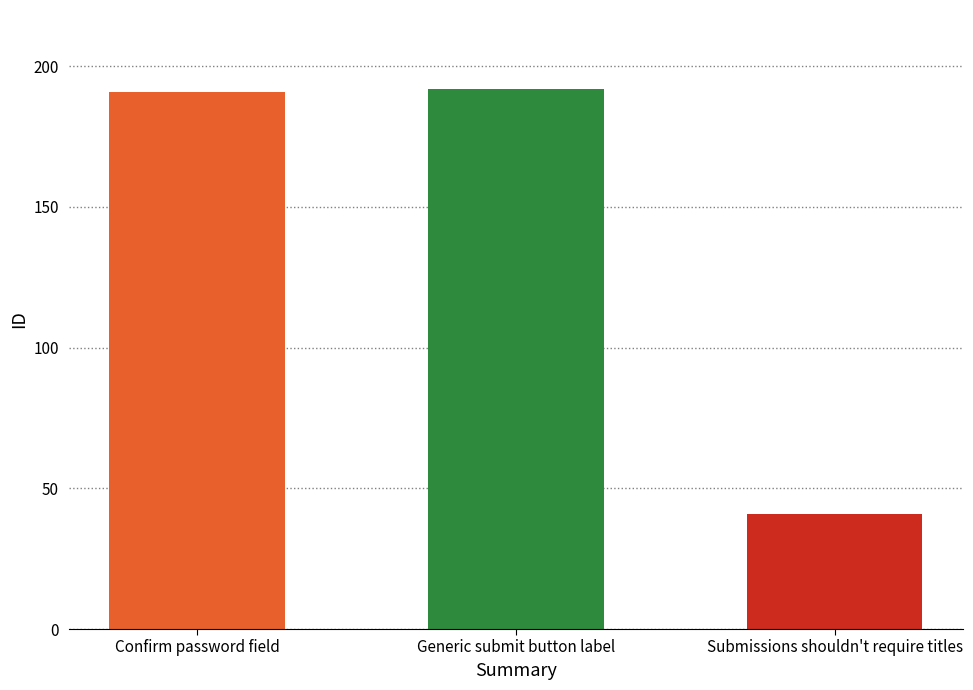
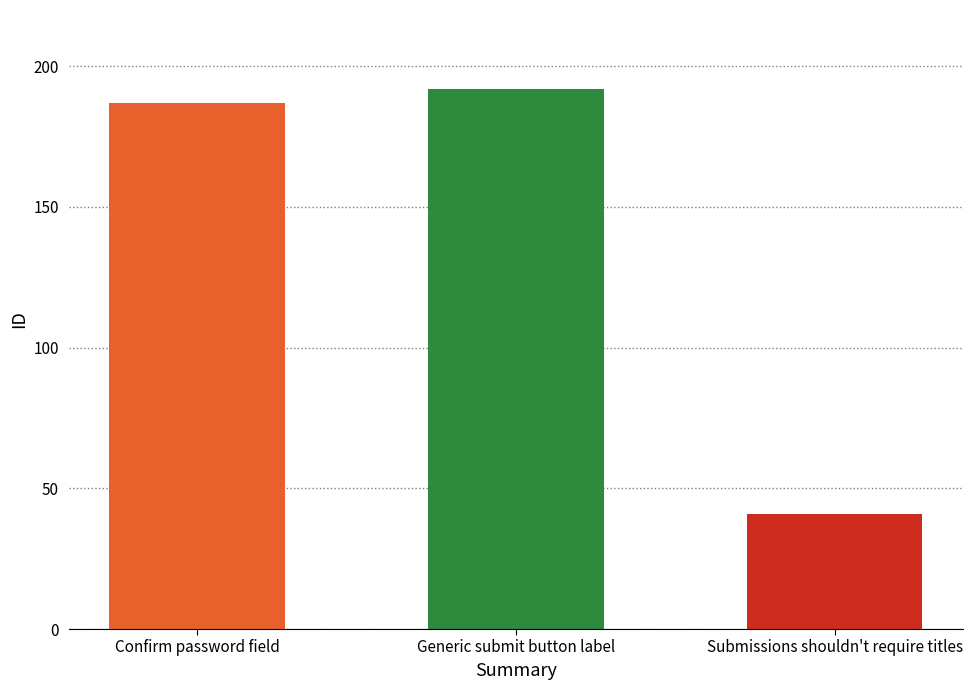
Confirm password field: 191 -> 187
